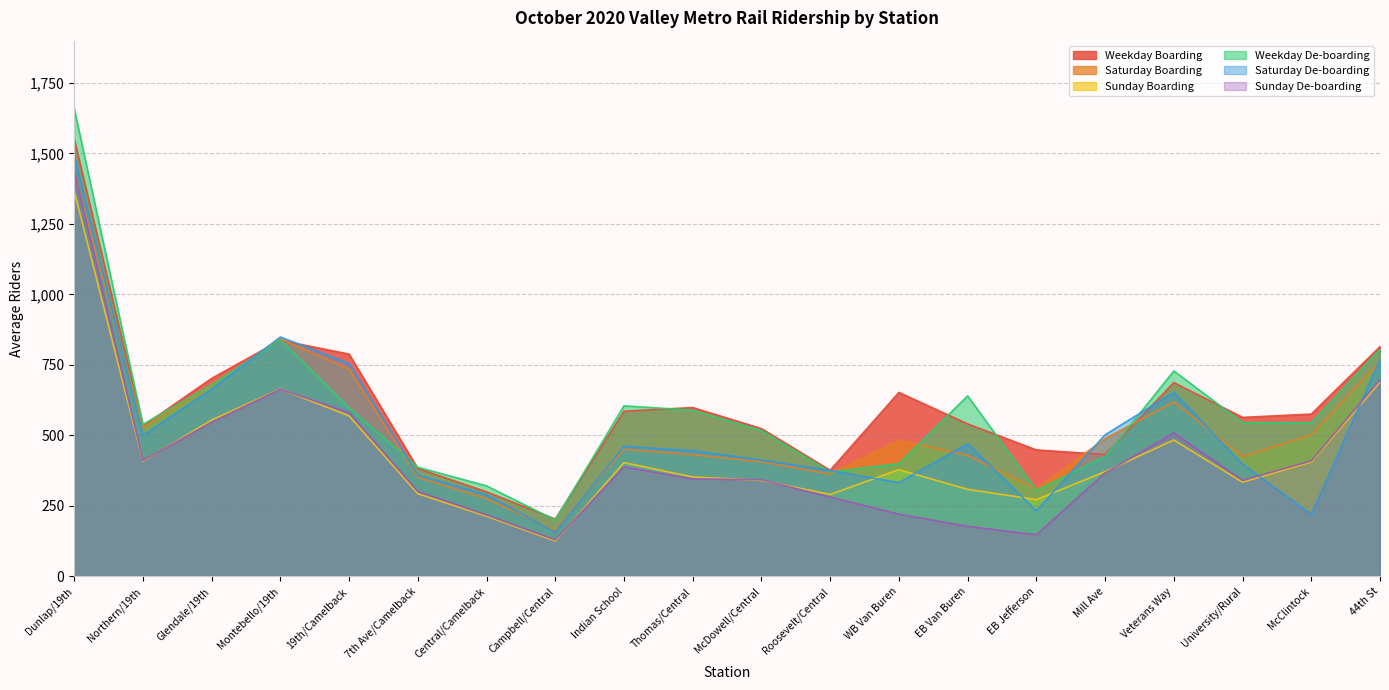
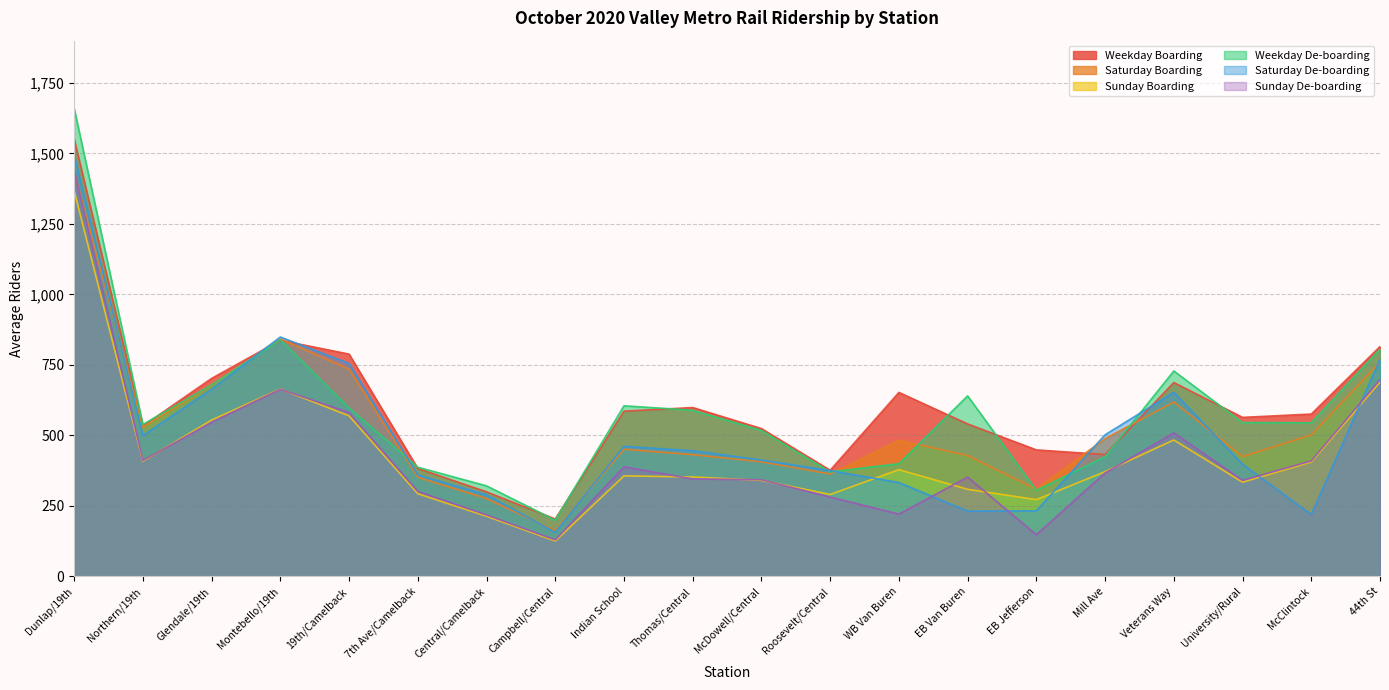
Sunday Boarding, Indian School: 400 -> 360
Saturday De-boarding, EB Van Buren: 470 -> 230
Sunday De-boarding, EB Van Buren: 180 -> 350
